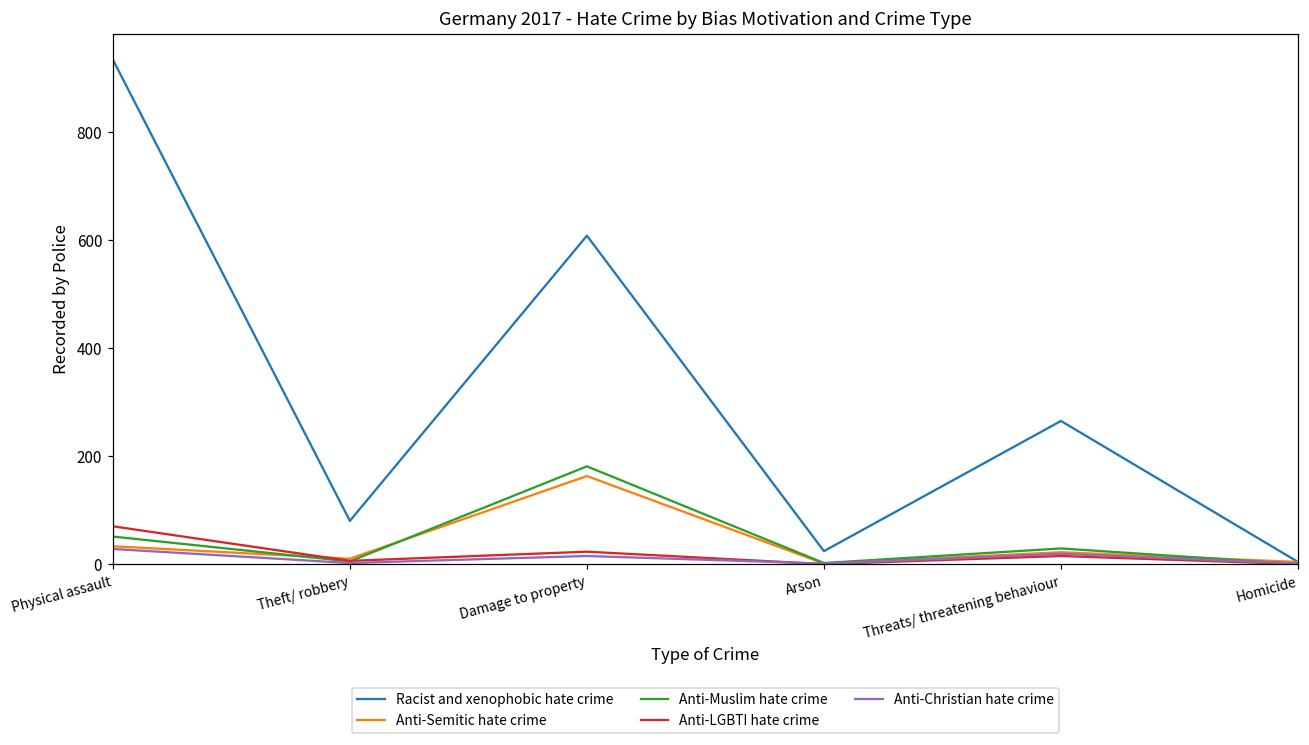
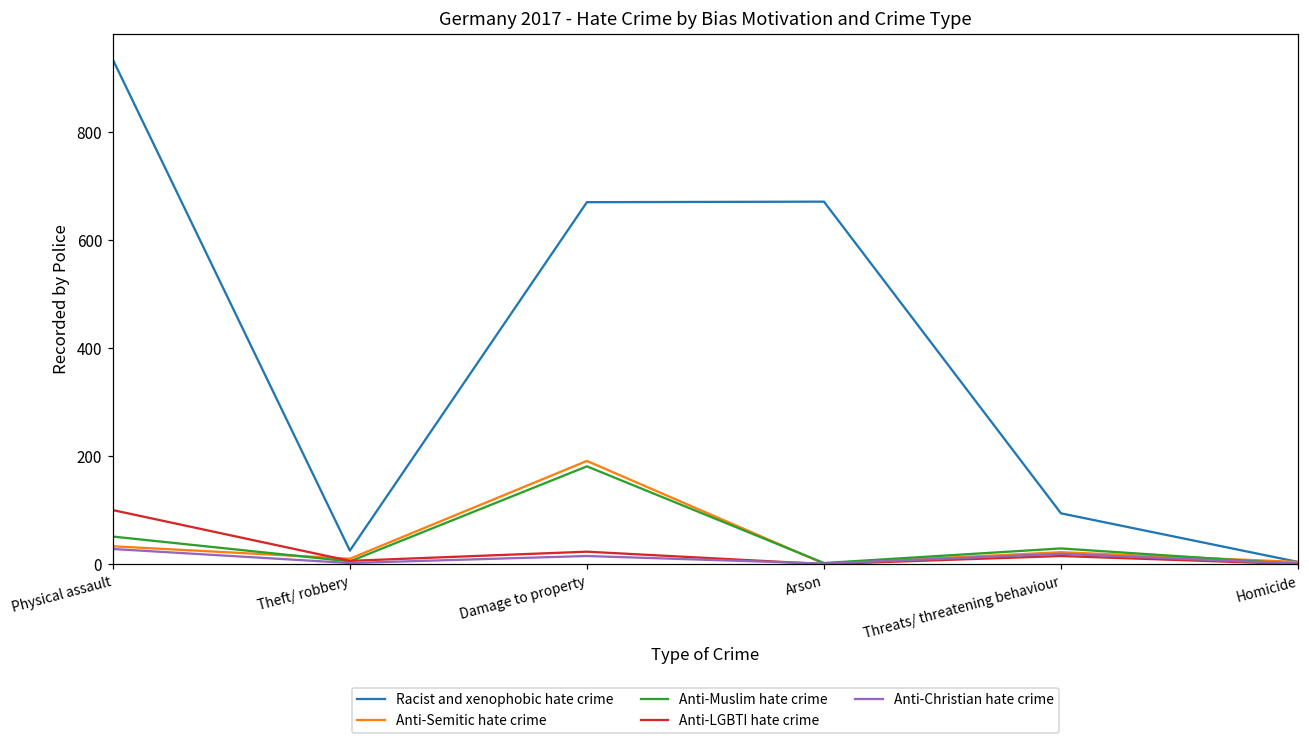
Anti-LGBTI hate crime, Physical assault: 70 -> 100
Racist and xenophobic hate crime, Theft/ robbery: 80 -> 30
Racist and xenophobic hate crime, Damage to property: 610 -> 670
Anti-Semitic hate crime, Damage to property: 160 -> 190
Racist and xenophobic hate crime, Arson: 20 -> 670
Racist and xenophobic hate crime, Threats/ threatening behaviour: 270 -> 90
